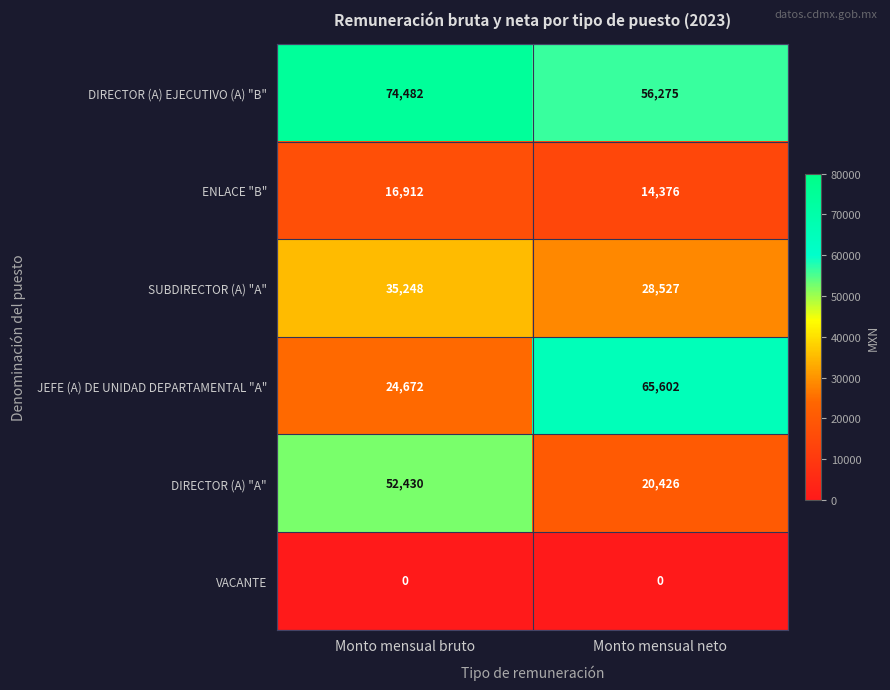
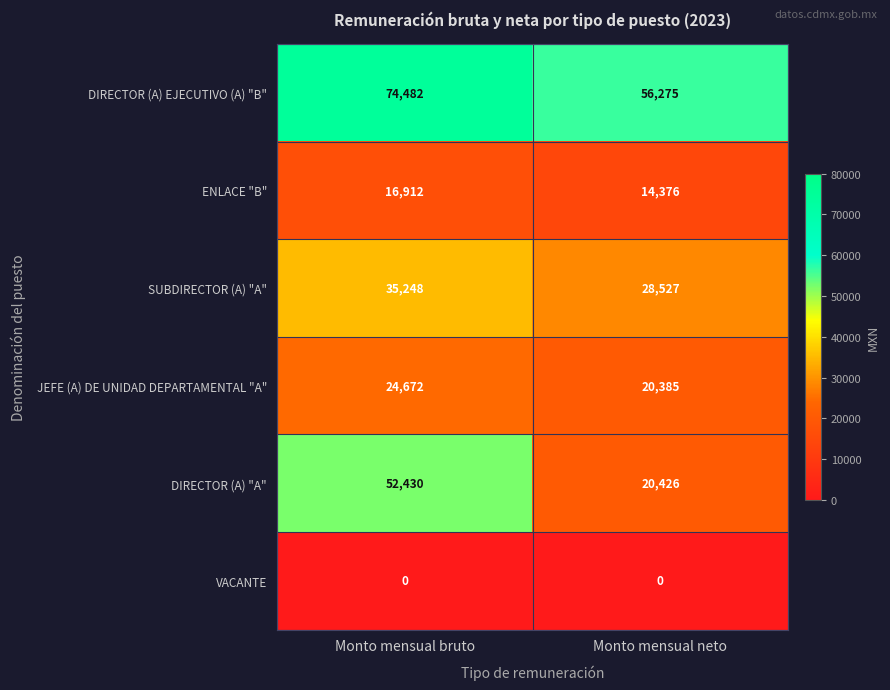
JEFE (A) DE UNIDAD DEPARTAMENTAL "A", Monto mensual neto: 65,602 -> 20,385
